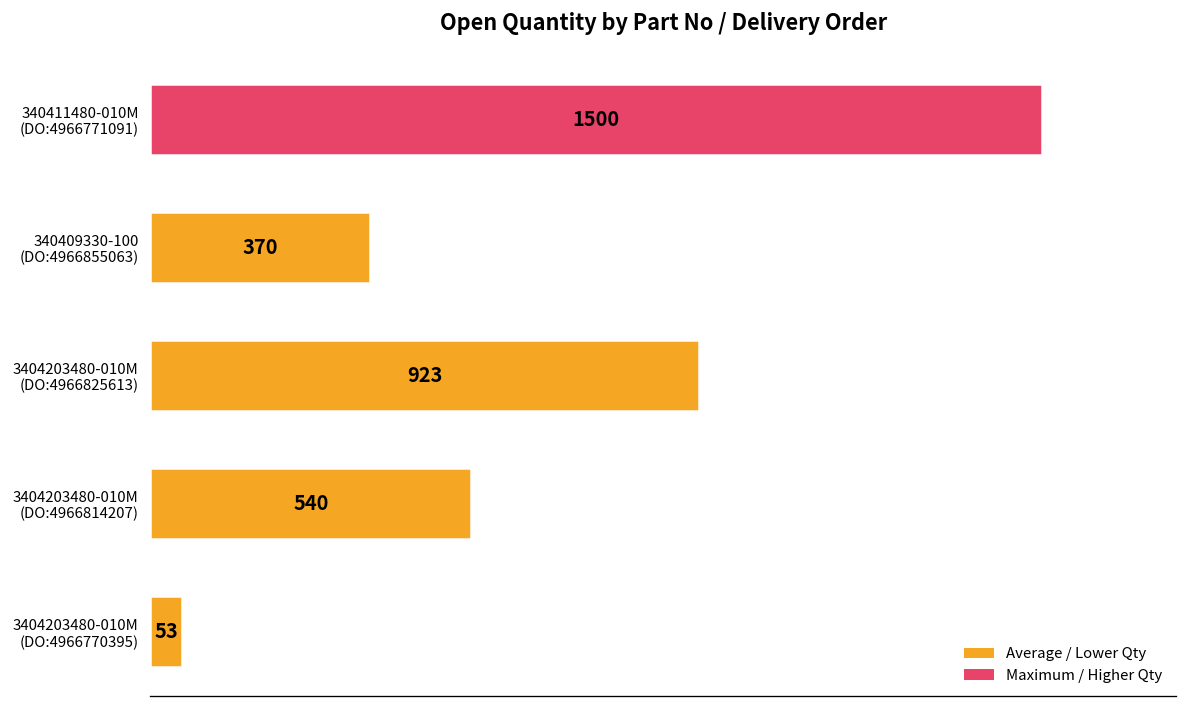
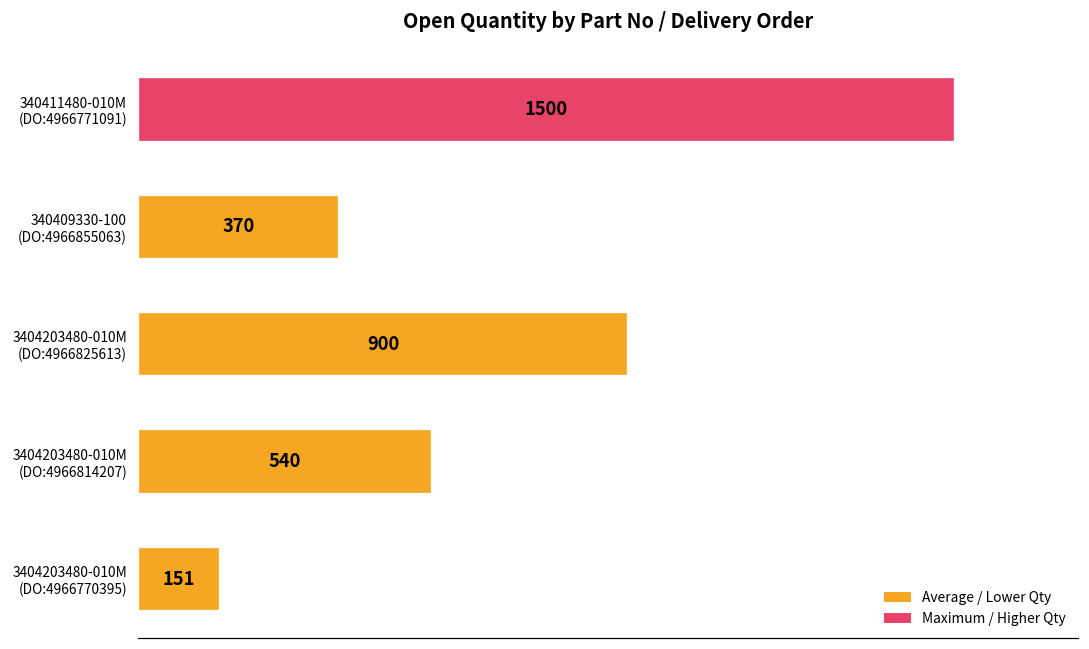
3404203480-010M (DO:4966825613): 923 -> 900
3404203480-010M (DO:4966770395): 53 -> 151
